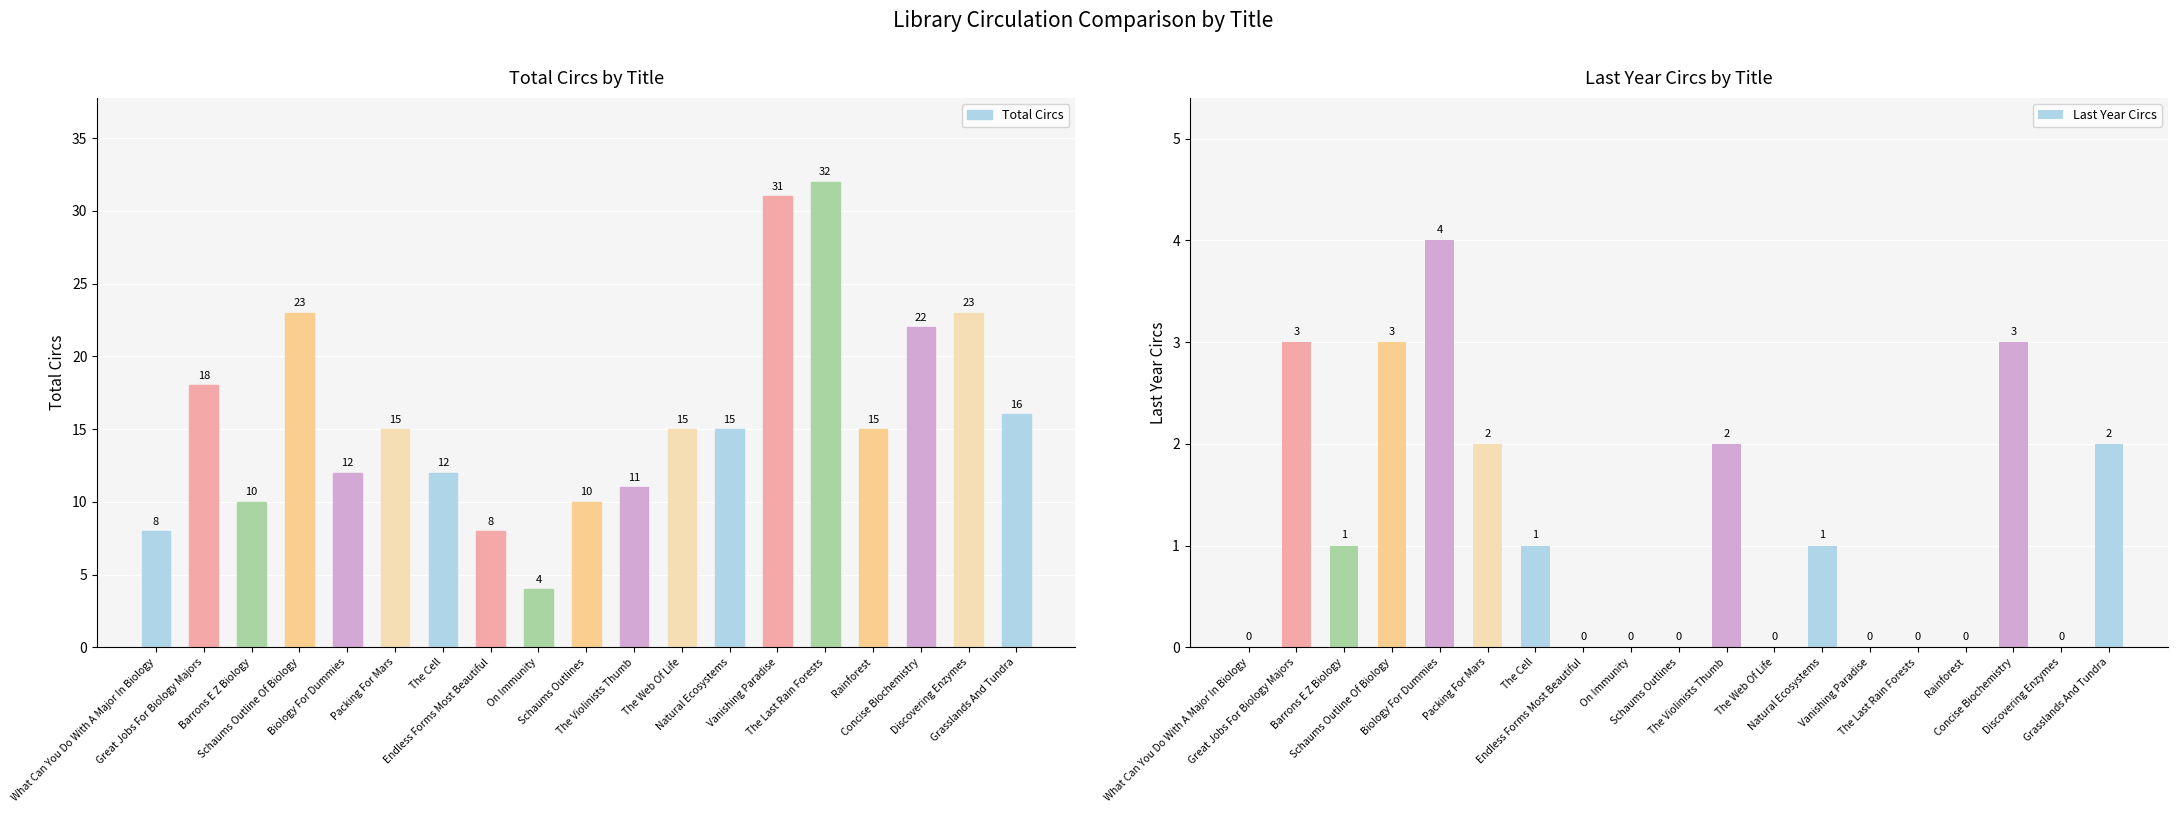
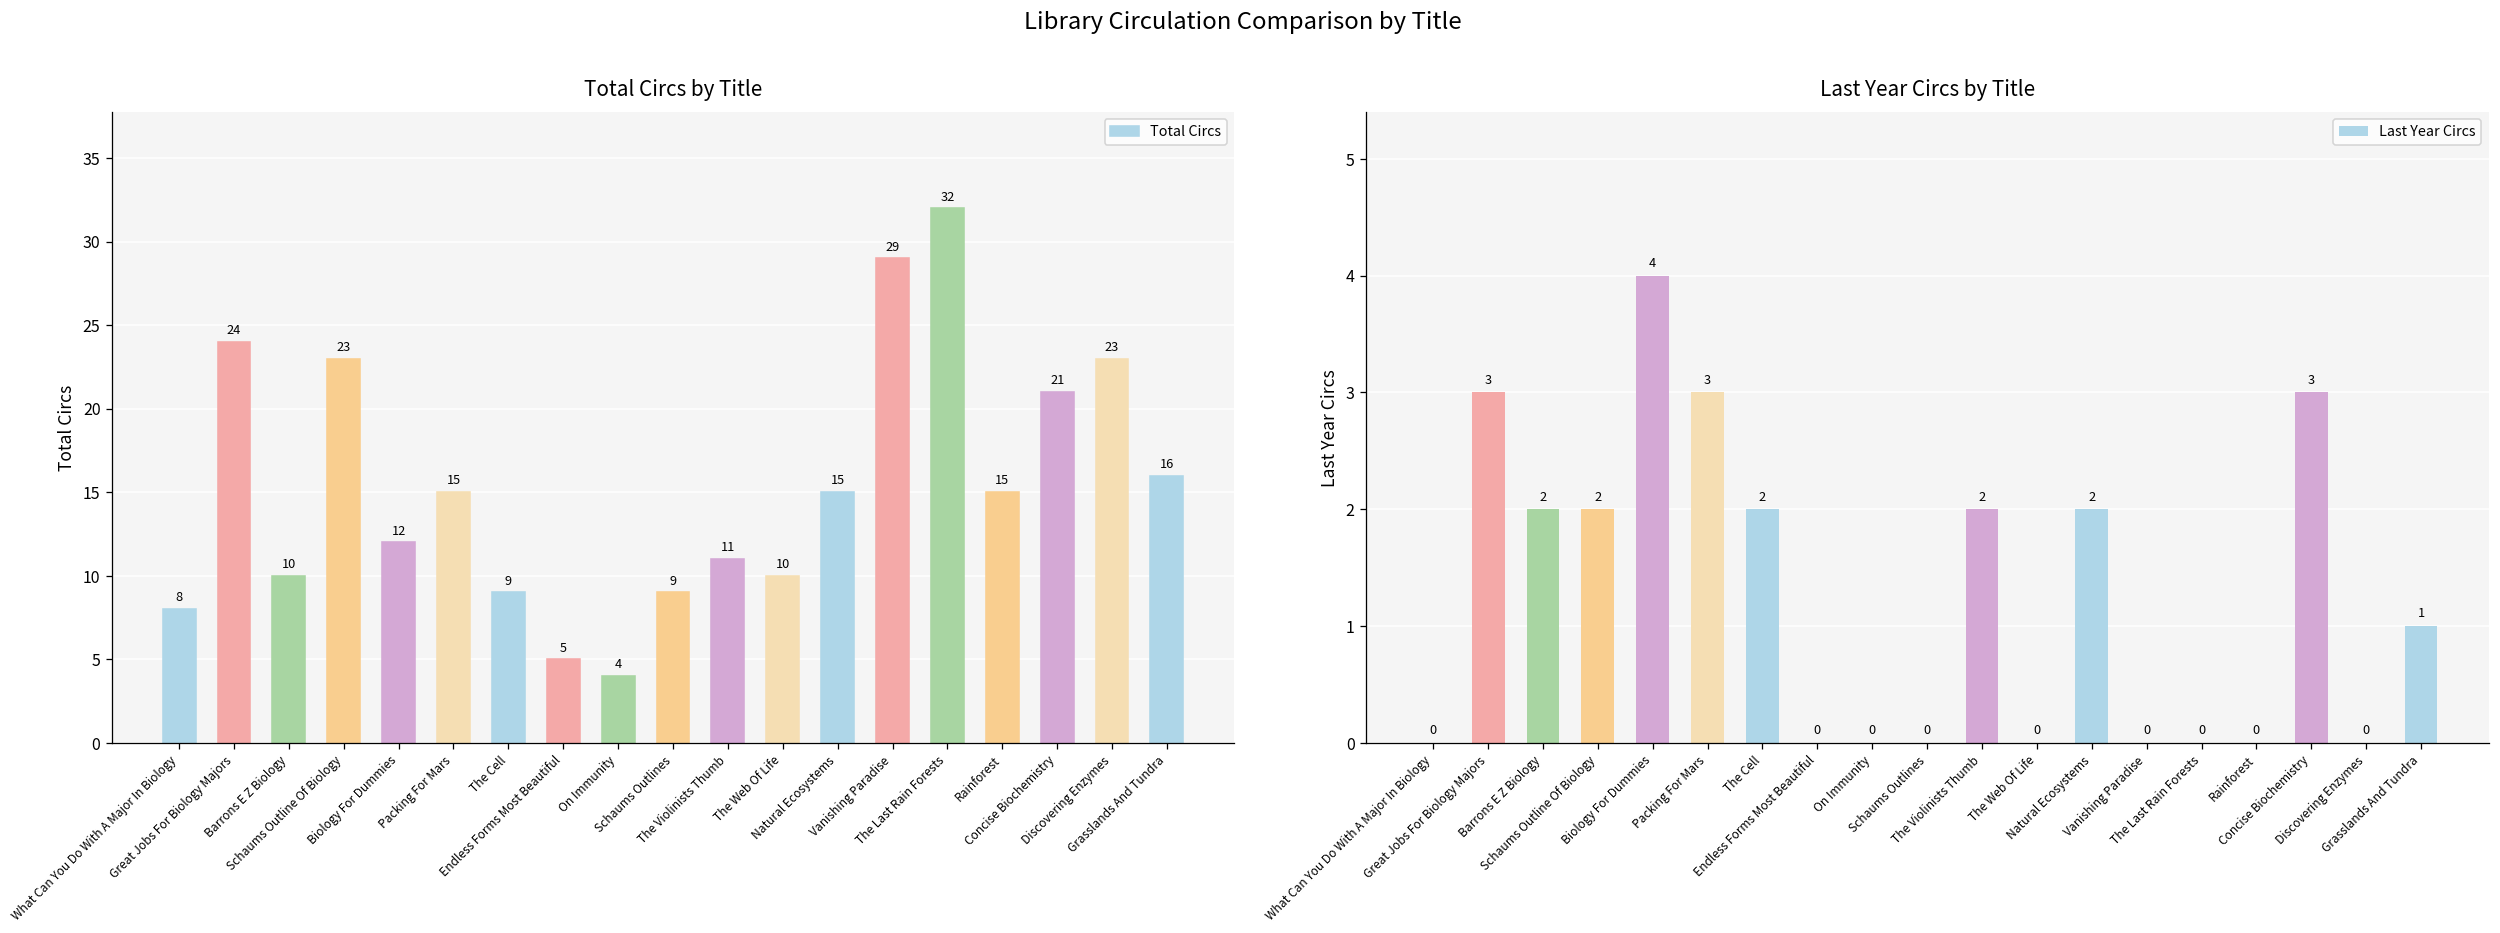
Total Circs by Title, Great Jobs For Biology Majors: 18 -> 24
Total Circs by Title, The Cell: 12 -> 9
Total Circs by Title, Endless Forms Most Beautiful: 8 -> 5
Total Circs by Title, Schaums Outlines: 10 -> 9
Total Circs by Title, The Web Of Life: 15 -> 10
Total Circs by Title, Vanishing Paradise: 31 -> 29
Total Circs by Title, Concise Biochemistry: 22 -> 21
Last Year Circs by Title, Barrons E Z Biology: 1 -> 2
Last Year Circs by Title, Schaums Outline Of Biology: 3 -> 2
Last Year Circs by Title, Packing For Mars: 2 -> 3
Last Year Circs by Title, The Cell: 1 -> 2
Last Year Circs by Title, Natural Ecosystems: 1 -> 2
Last Year Circs by Title, Grasslands And Tundra: 2 -> 1
